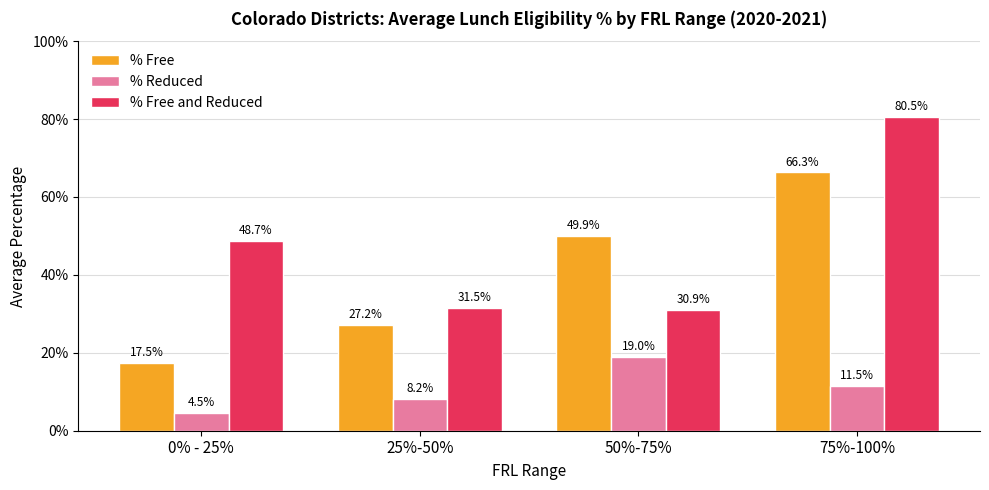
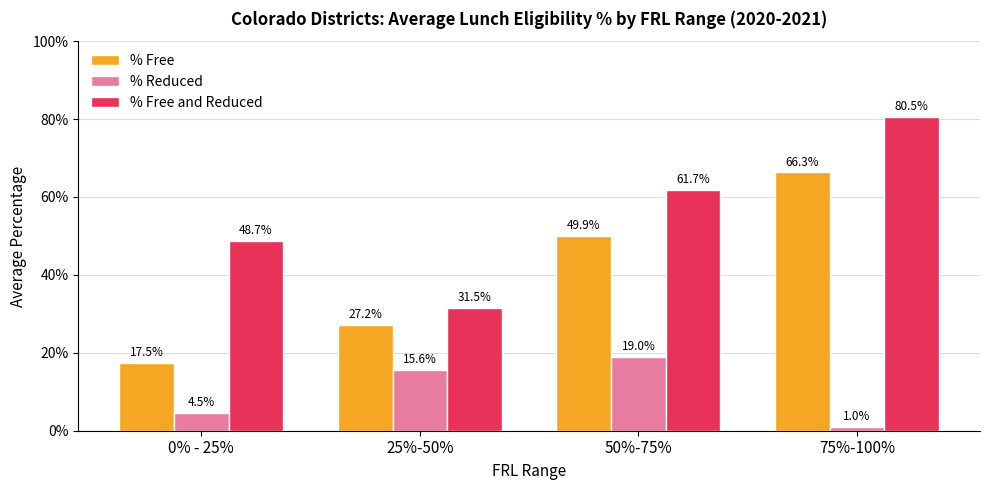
% Reduced, 25%-50%: 8.2% -> 15.6%
% Free and Reduced, 50%-75%: 30.9% -> 61.7%
% Reduced, 75%-100%: 11.5% -> 1.0%
